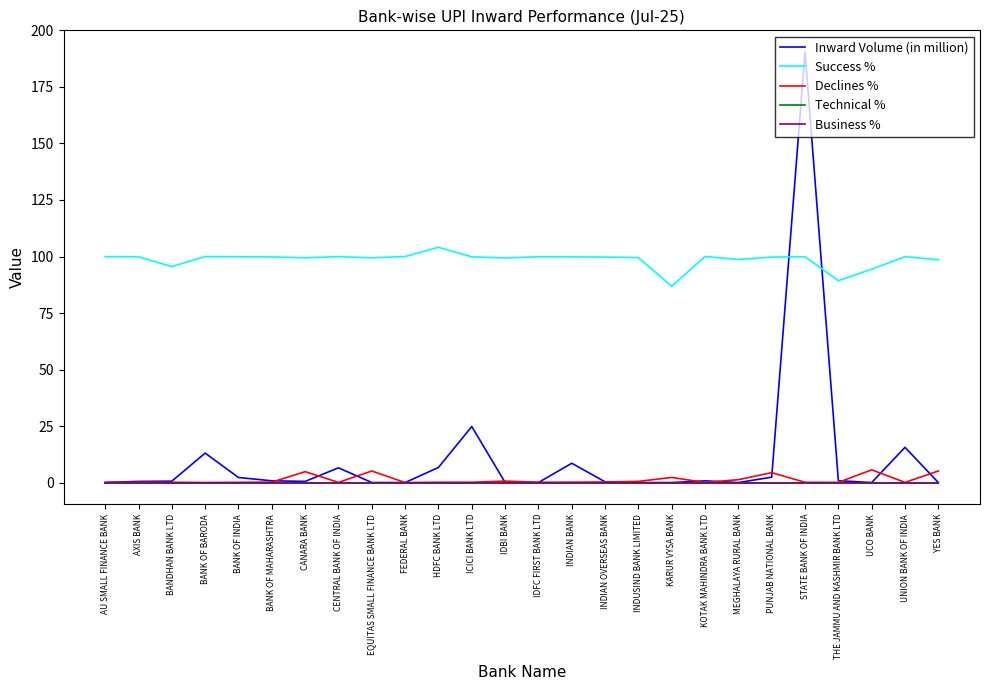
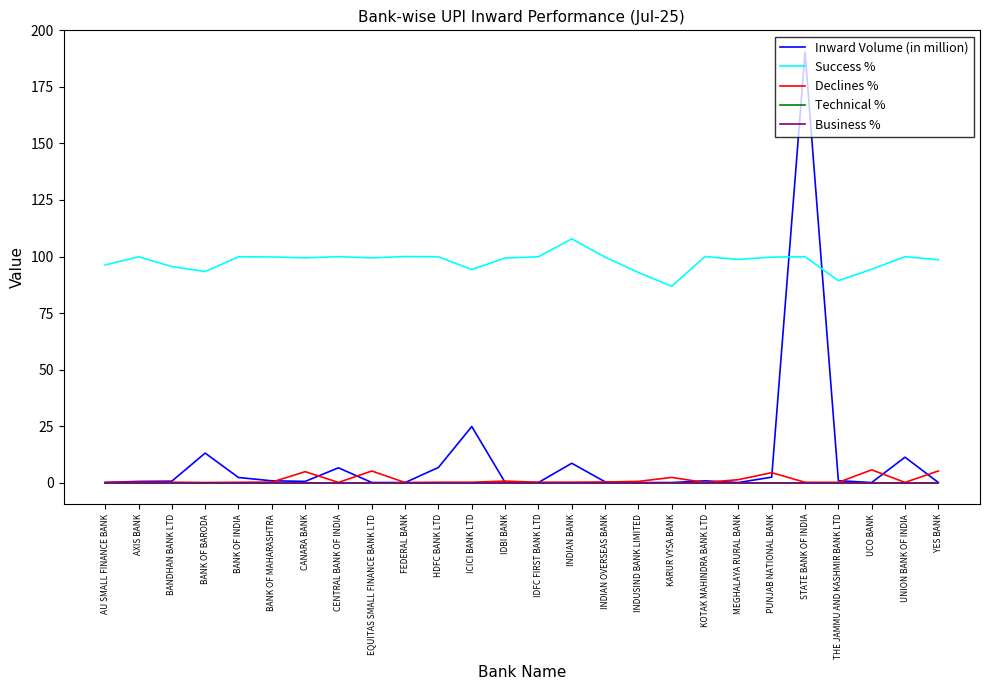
Success %, AU SMALL FINANCE BANK: 100 -> 96
Success %, BANK OF BARODA: 100 -> 93
Success %, HDFC BANK LTD: 104 -> 100
Success %, ICICI BANK LTD: 100 -> 94
Success %, INDIAN BANK: 100 -> 108
Success %, INDUSIND BANK LIMITED: 99 -> 93
Inward Volume (in million), UNION BANK OF INDIA: 16 -> 11
